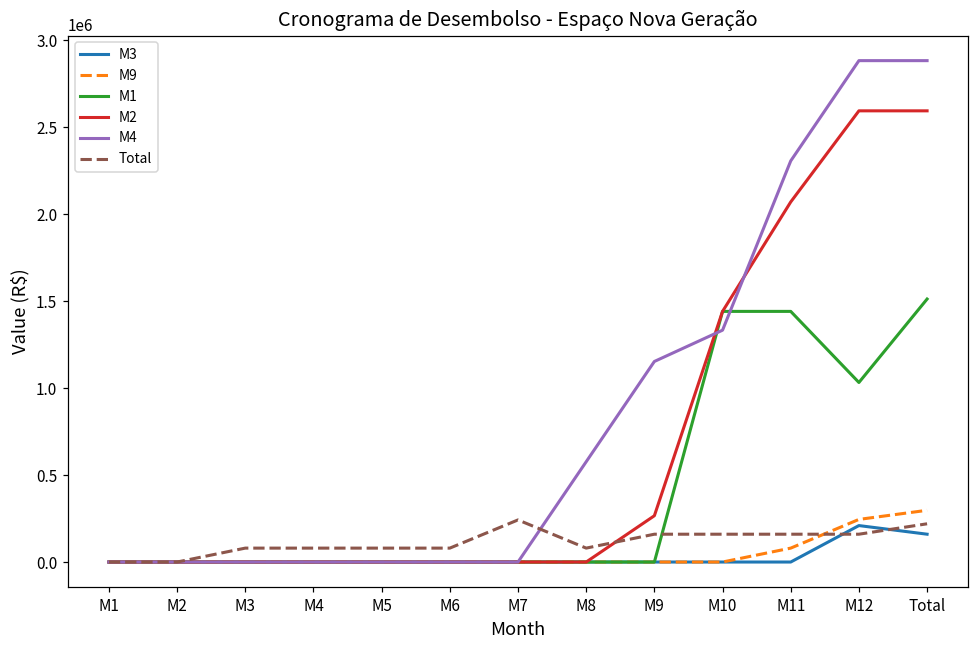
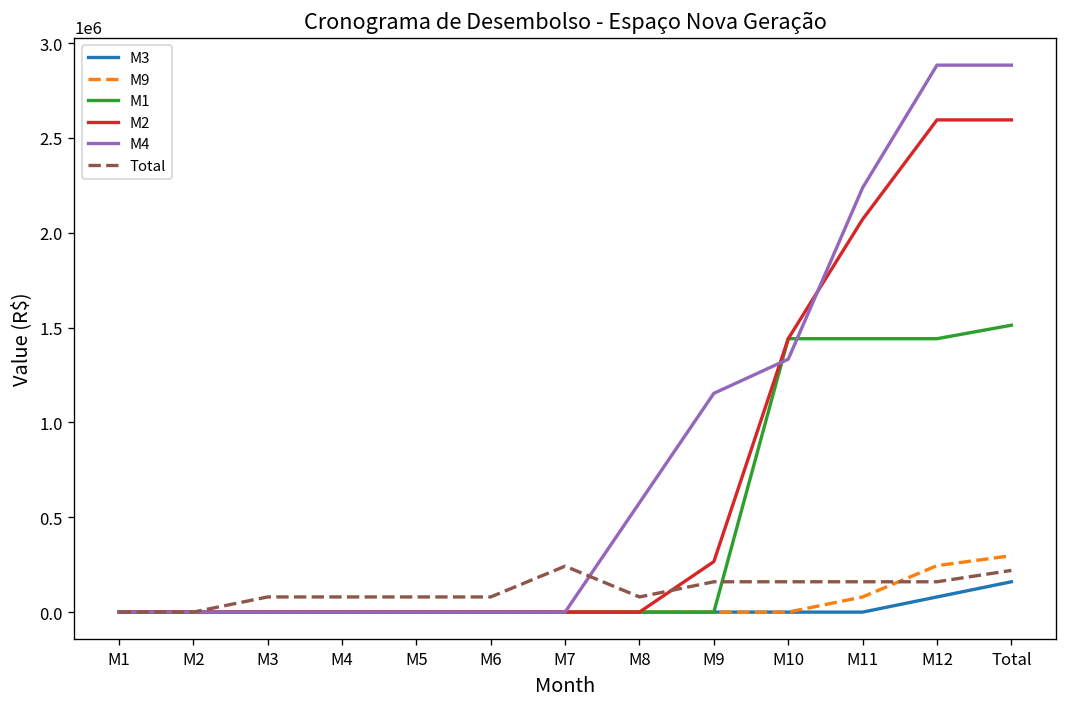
M4, M11: 2310000 -> 2240000
M3, M12: 210000 -> 80000
M1, M12: 1030000 -> 1440000
